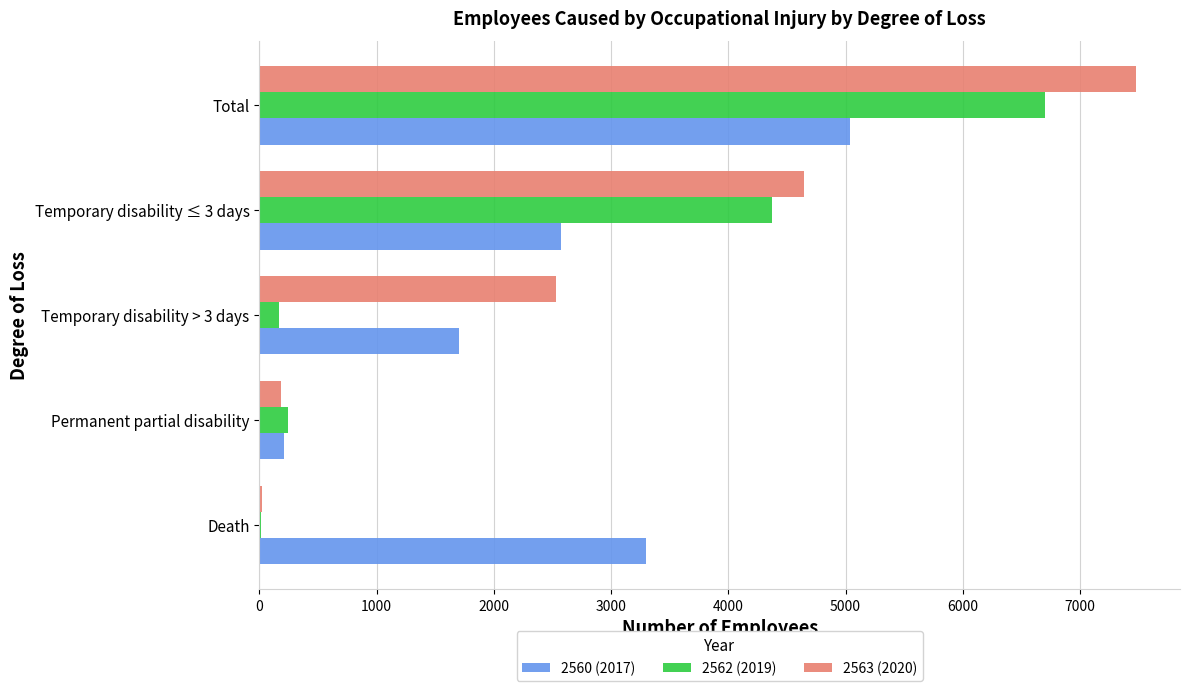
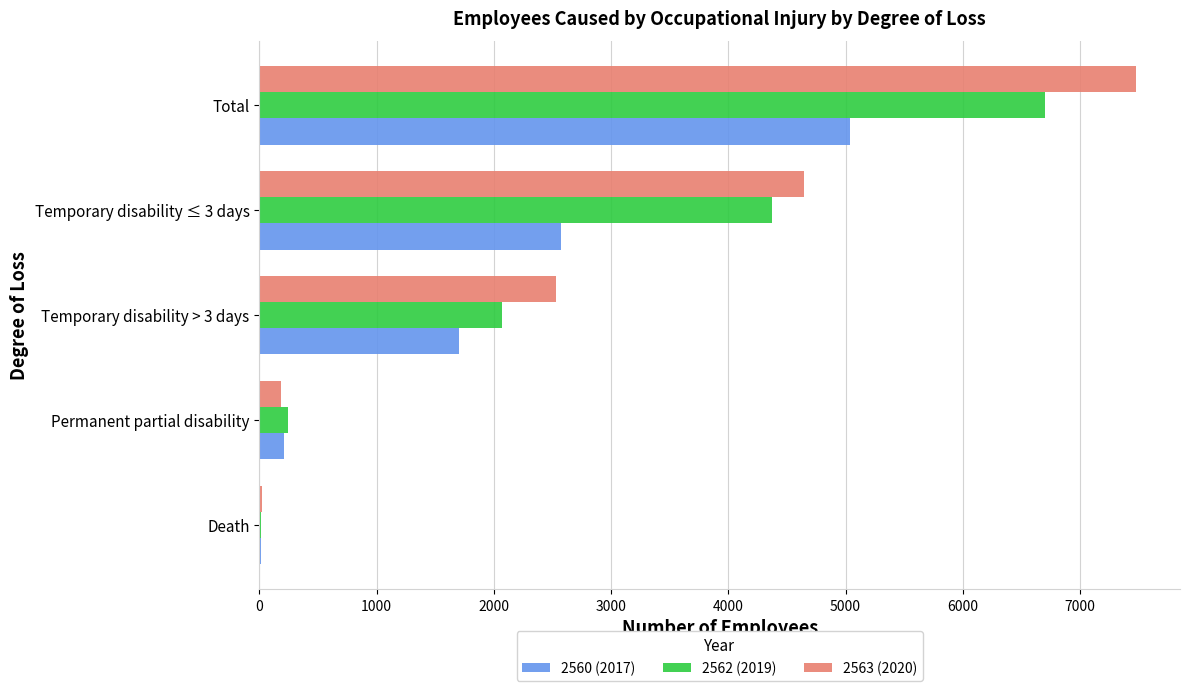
2562 (2019), Temporary disability > 3 days: 170 -> 2070
2560 (2017), Death: 3300 -> 20
